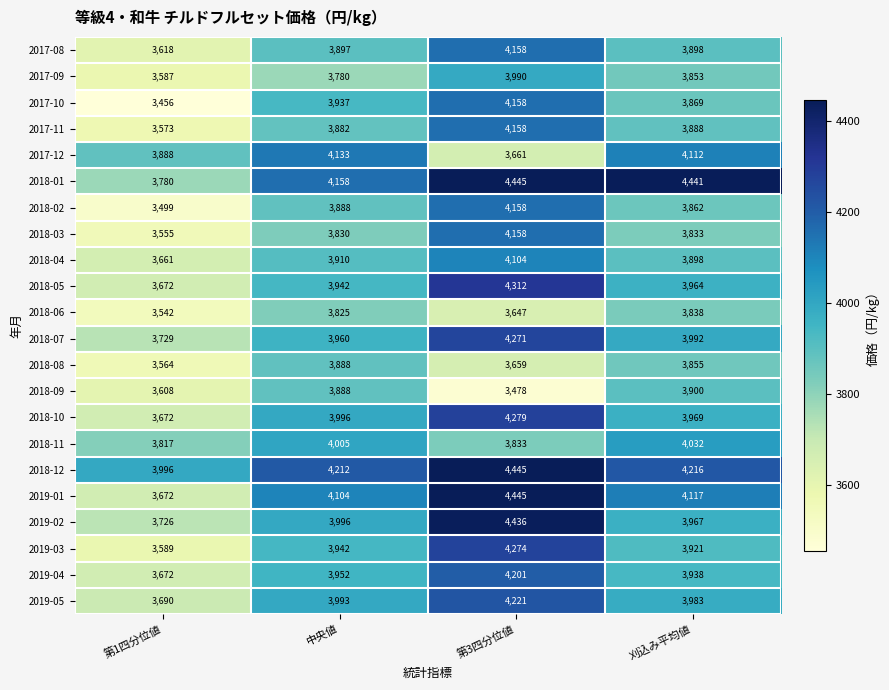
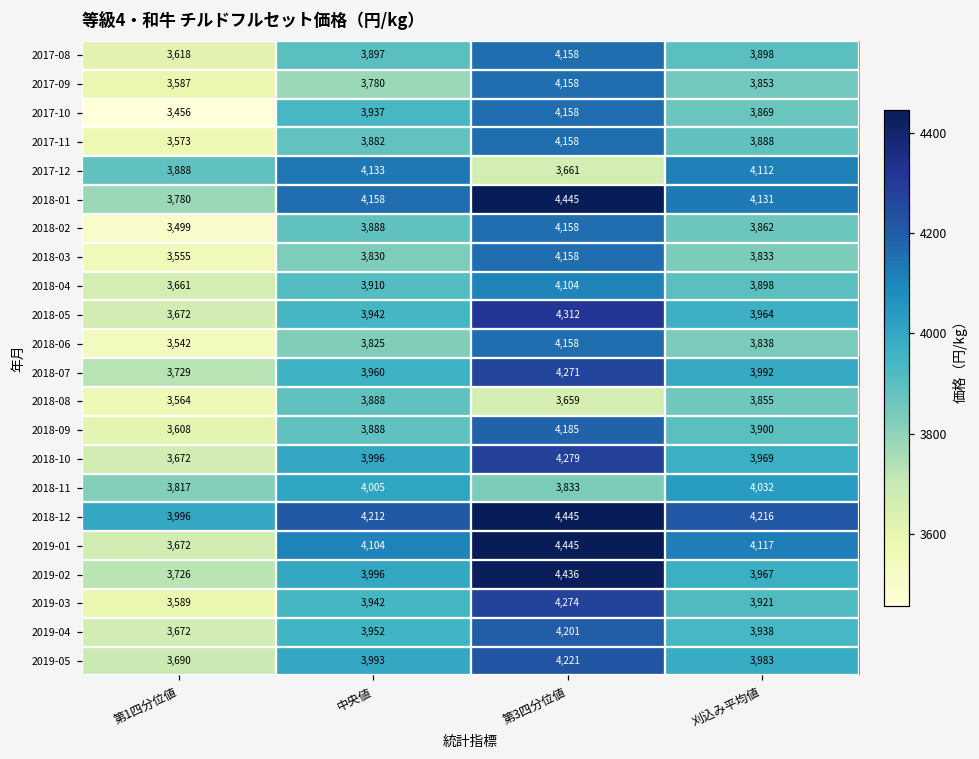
2017-09, 第3四分位値: 3,990 -> 4,158
2018-01, 刈込み平均値: 4,441 -> 4,131
2018-06, 第3四分位値: 3,647 -> 4,158
2018-09, 第3四分位値: 3,478 -> 4,185
